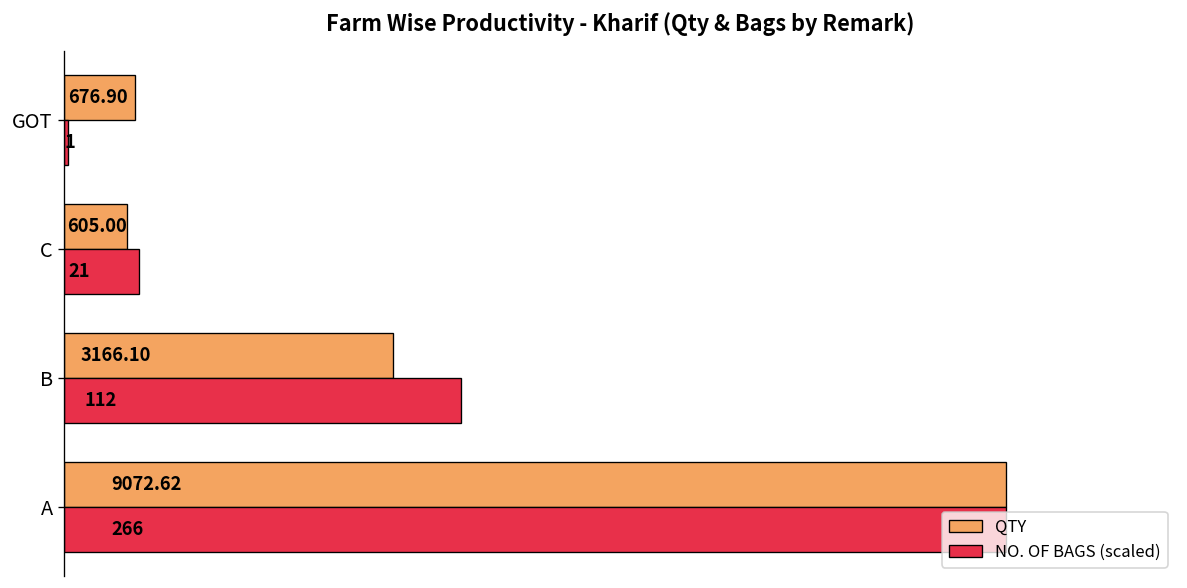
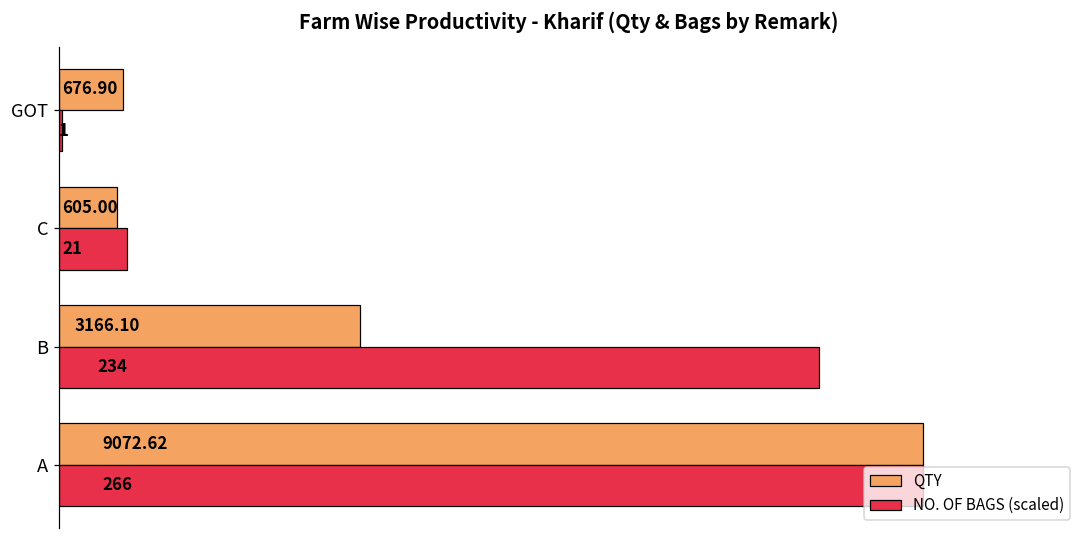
NO. OF BAGS (scaled), B: 112 -> 234
